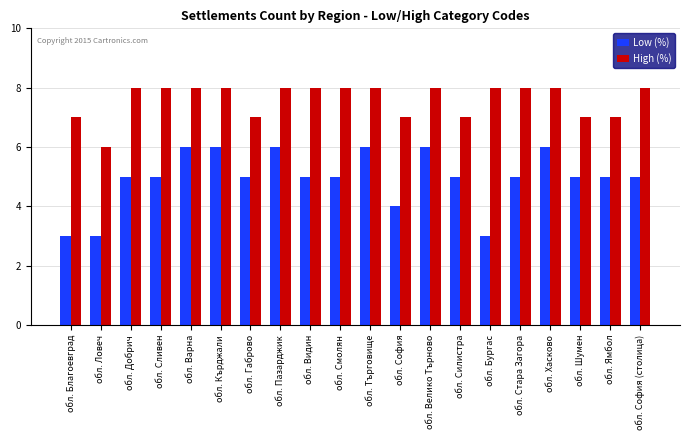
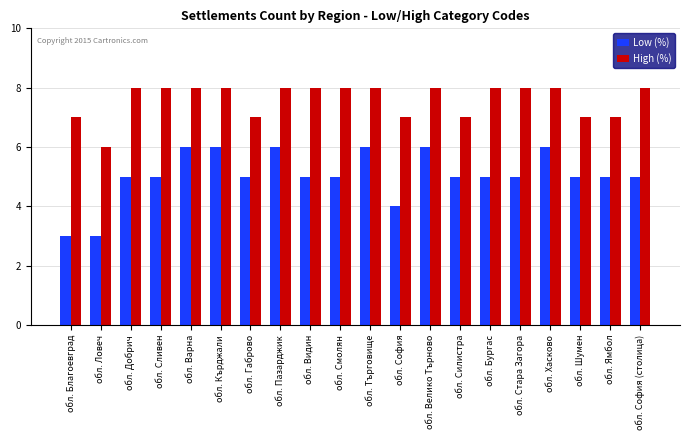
Low (%), обл. Бургас: 3 -> 5
